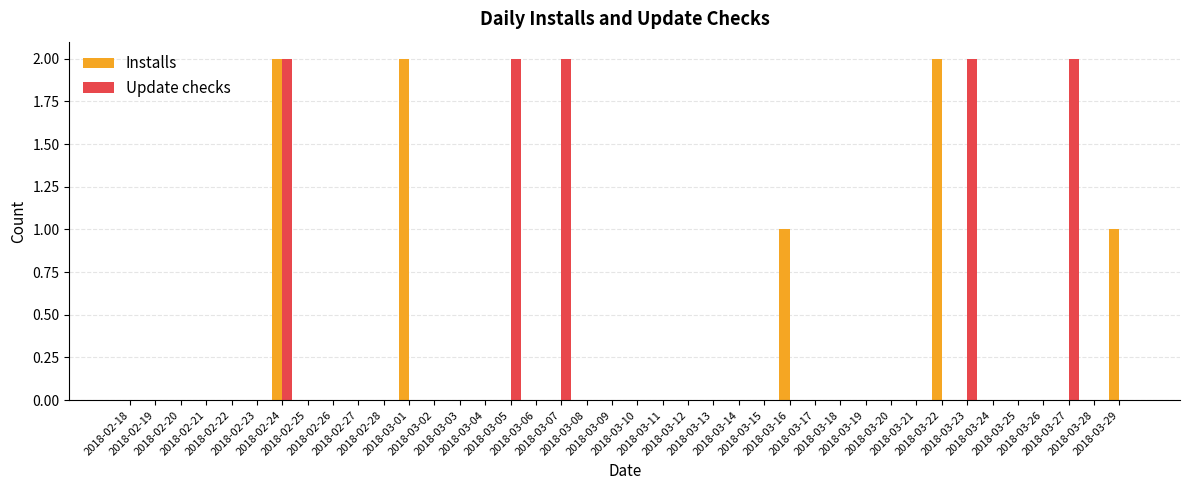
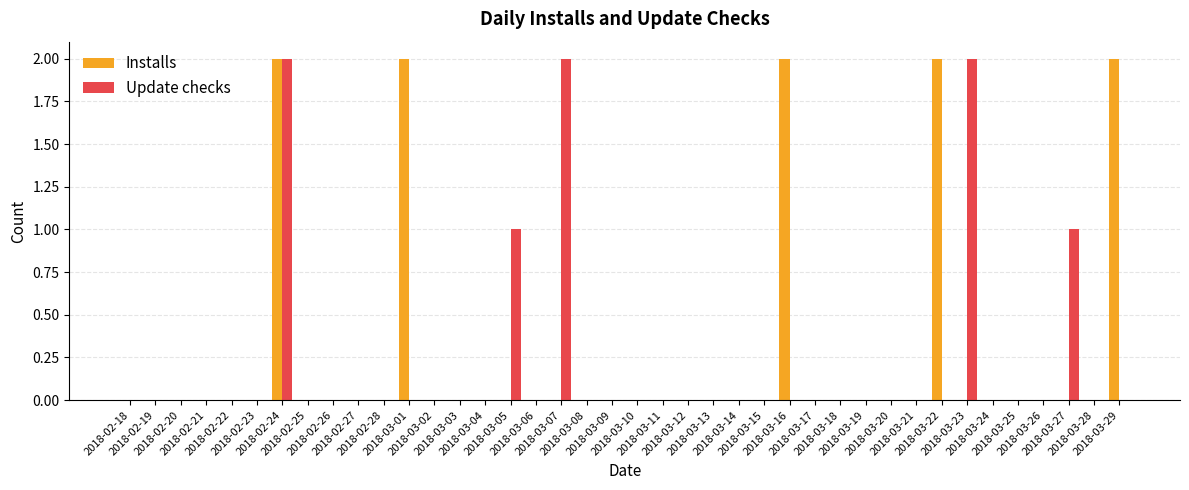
Update checks, 2018-03-05: 2 -> 1
Installs, 2018-03-16: 1 -> 2
Update checks, 2018-03-27: 2 -> 1
Installs, 2018-03-29: 1 -> 2
